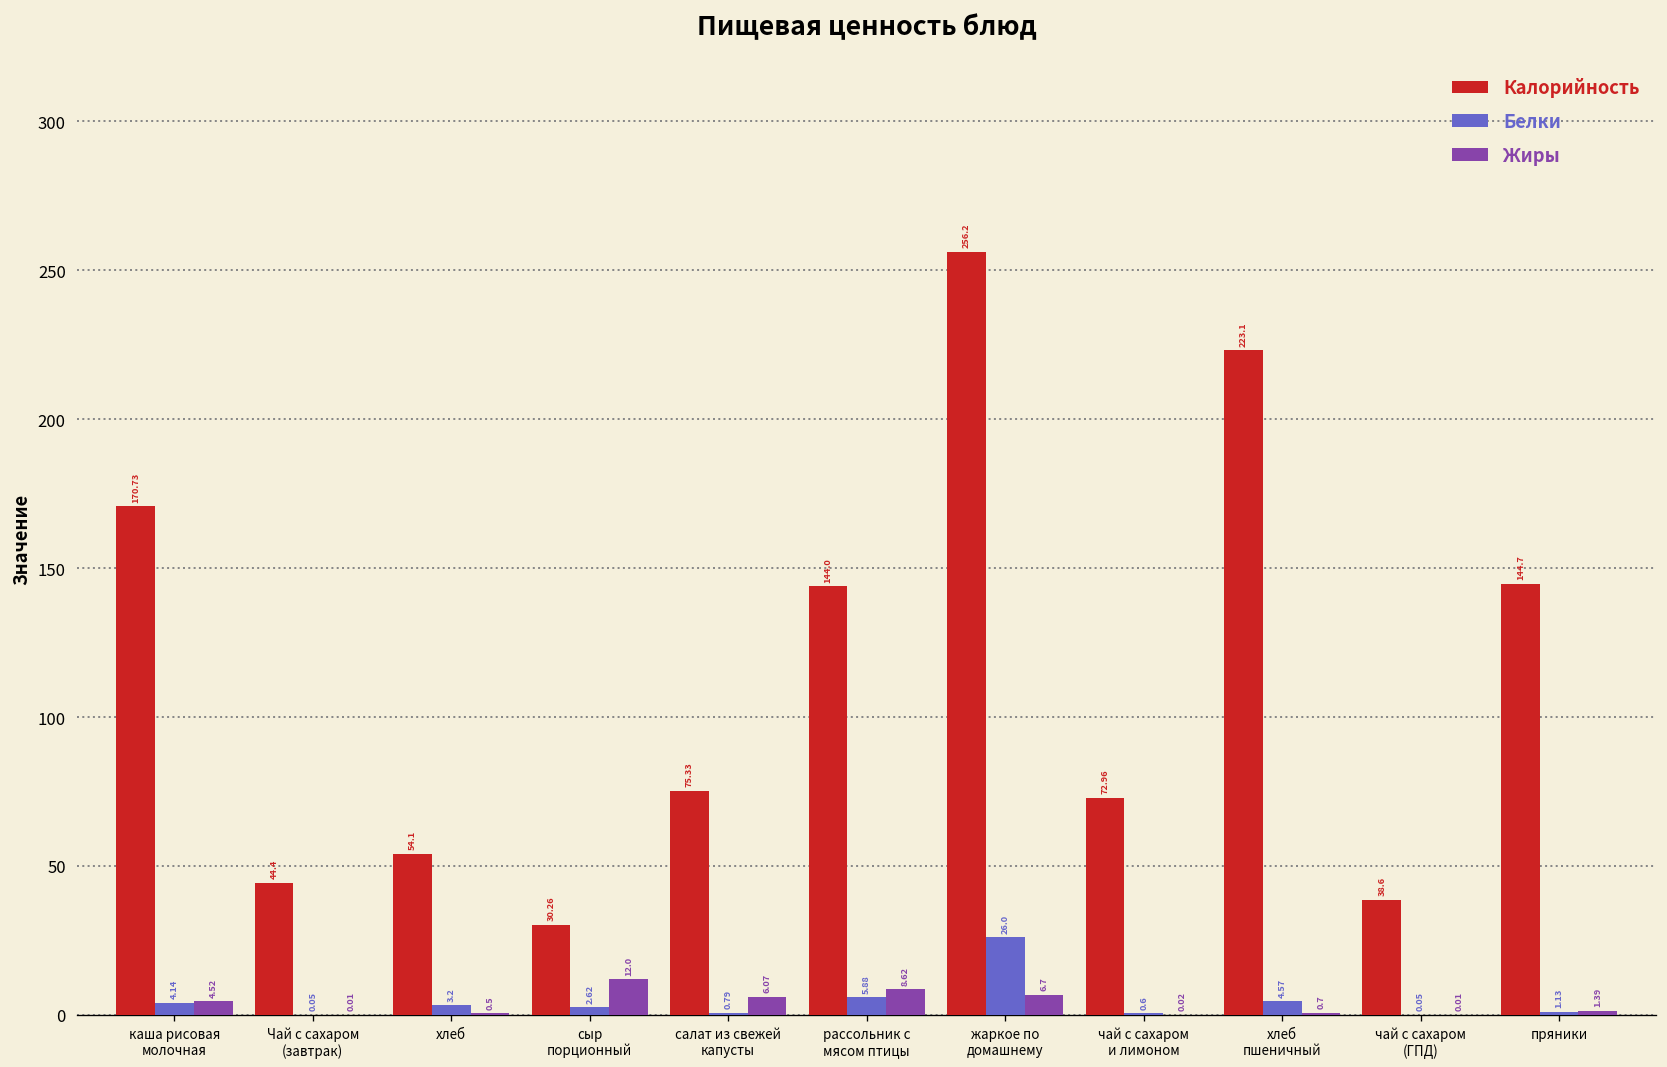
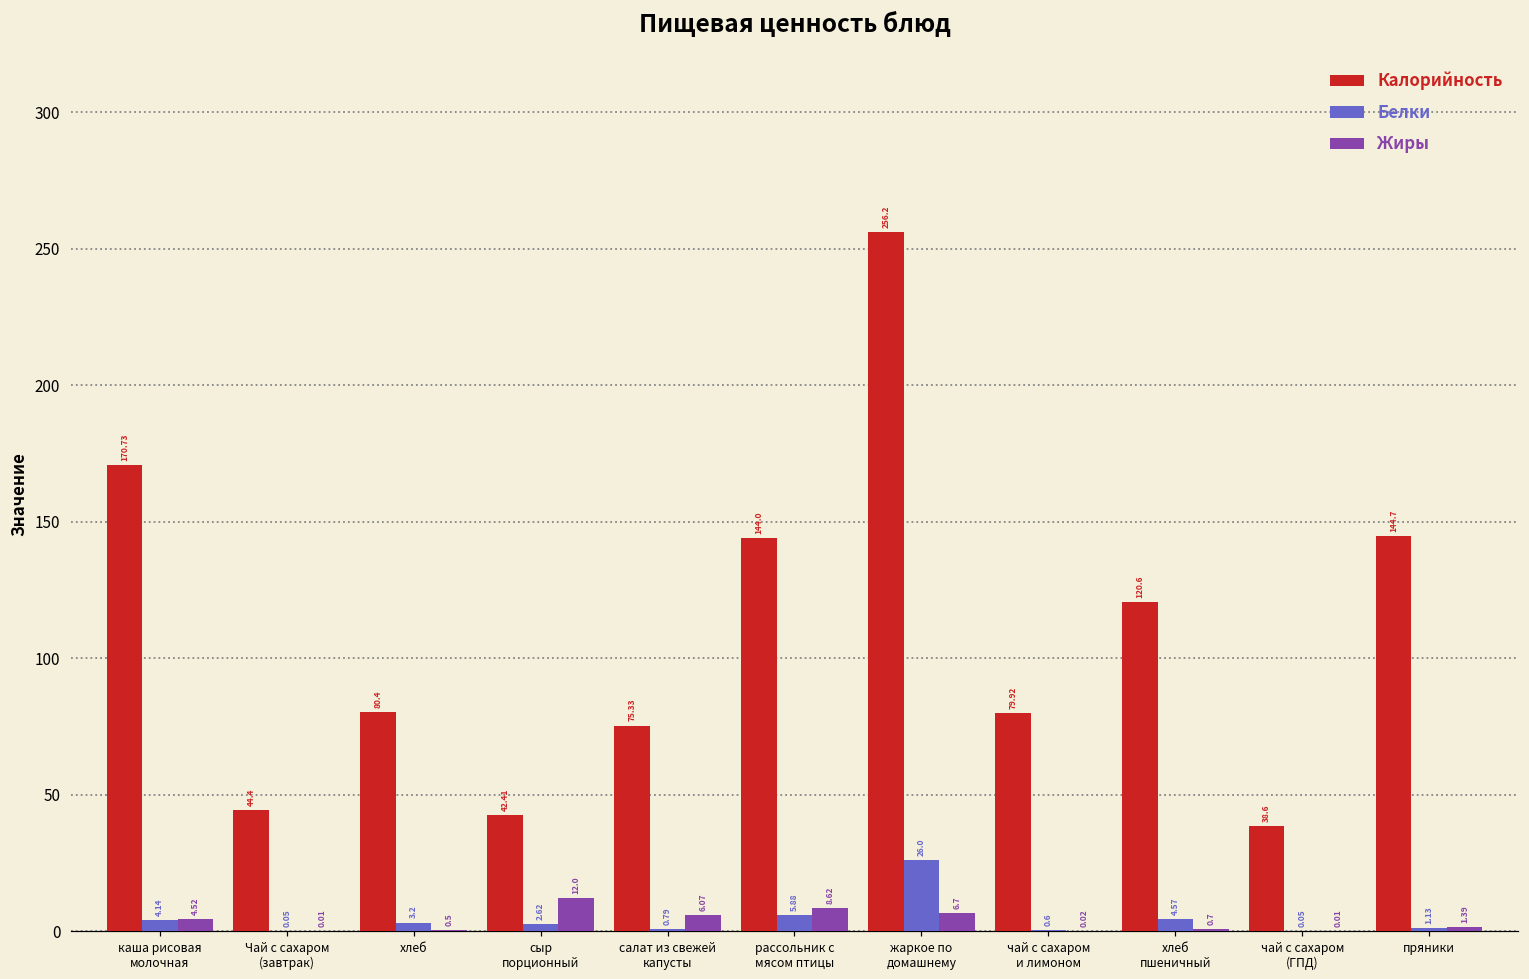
Калорийность, хлеб: 54.1 -> 80.4
Калорийность, сыр порционный: 30.26 -> 42.41
Калорийность, чай с сахаром и лимоном: 72.96 -> 79.92
Калорийность, хлеб пшеничный: 223.1 -> 120.6
